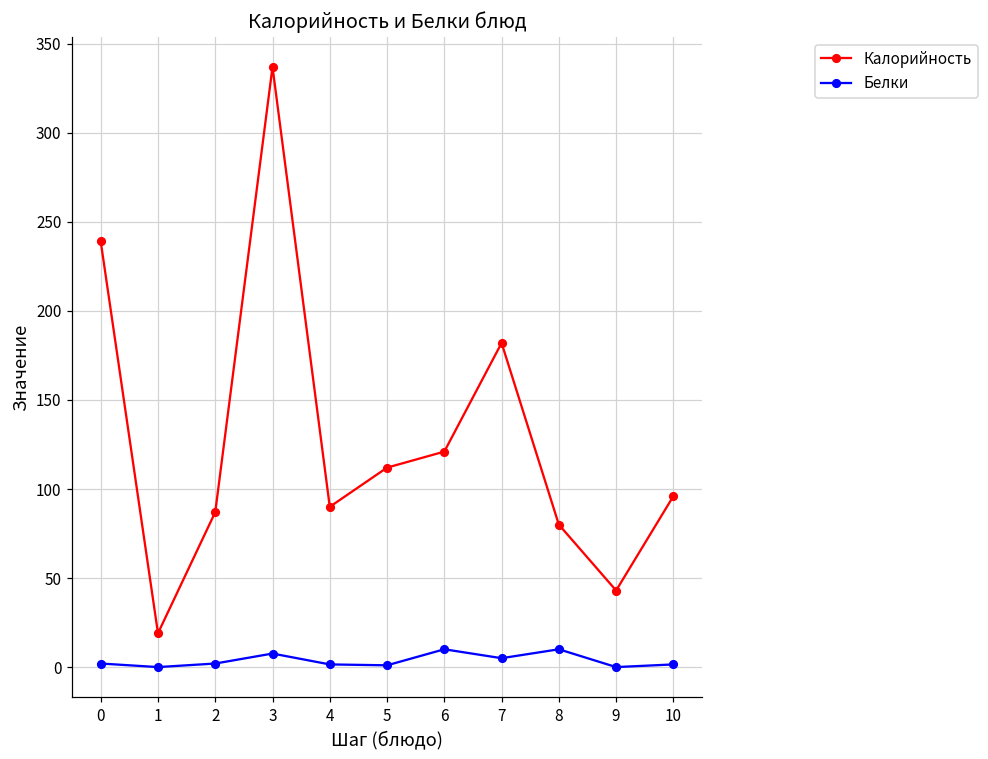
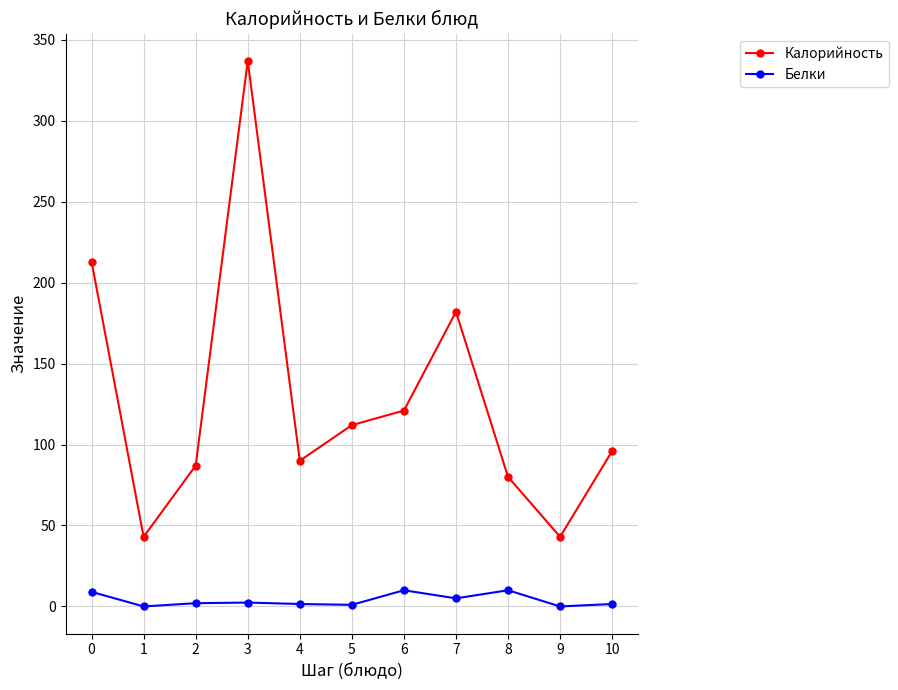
Калорийность, 0: 239 -> 213
Белки, 0: 2 -> 9
Калорийность, 1: 19 -> 43
Белки, 3: 8 -> 2
